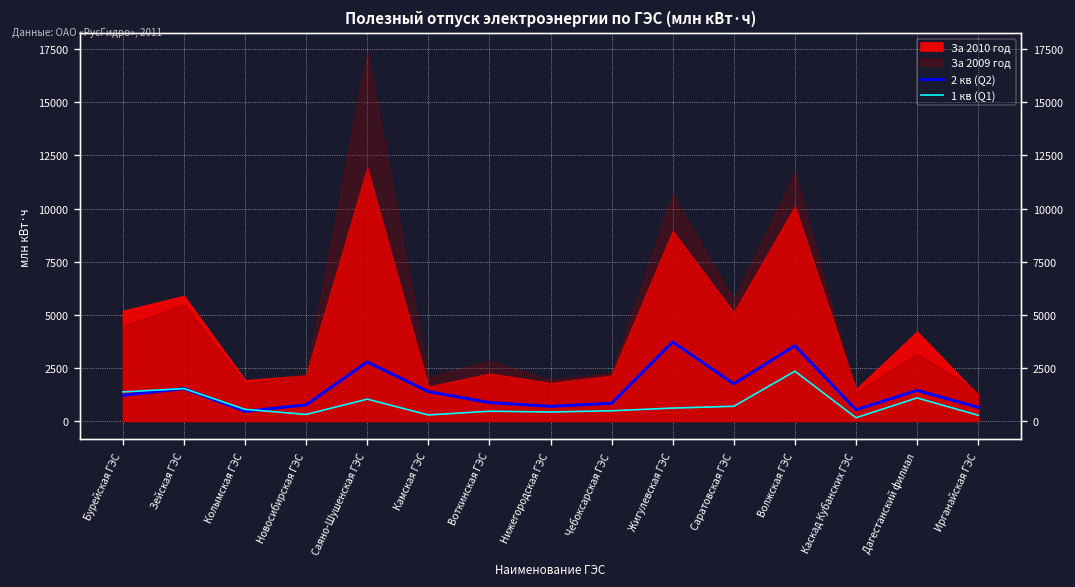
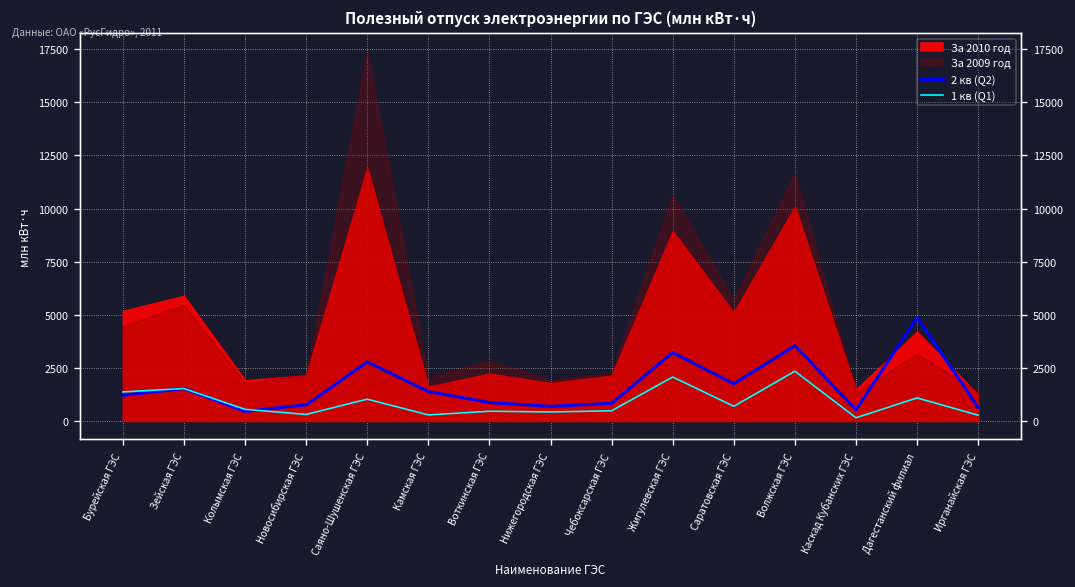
2 кв (Q2), Жигулевская ГЭС: 3700 -> 3200
1 кв (Q1), Жигулевская ГЭС: 600 -> 2100
2 кв (Q2), Дагестанский филиал: 1400 -> 4900
